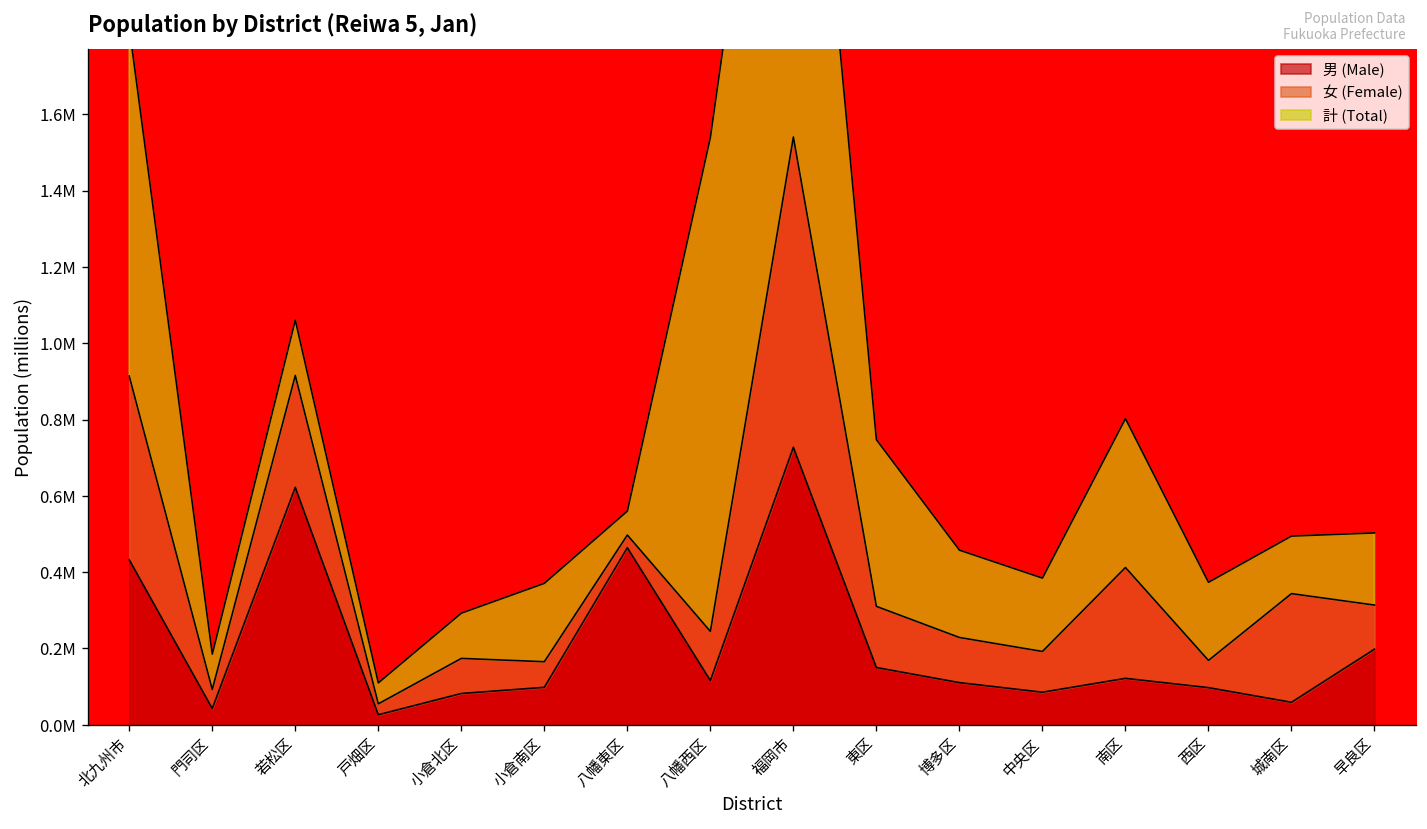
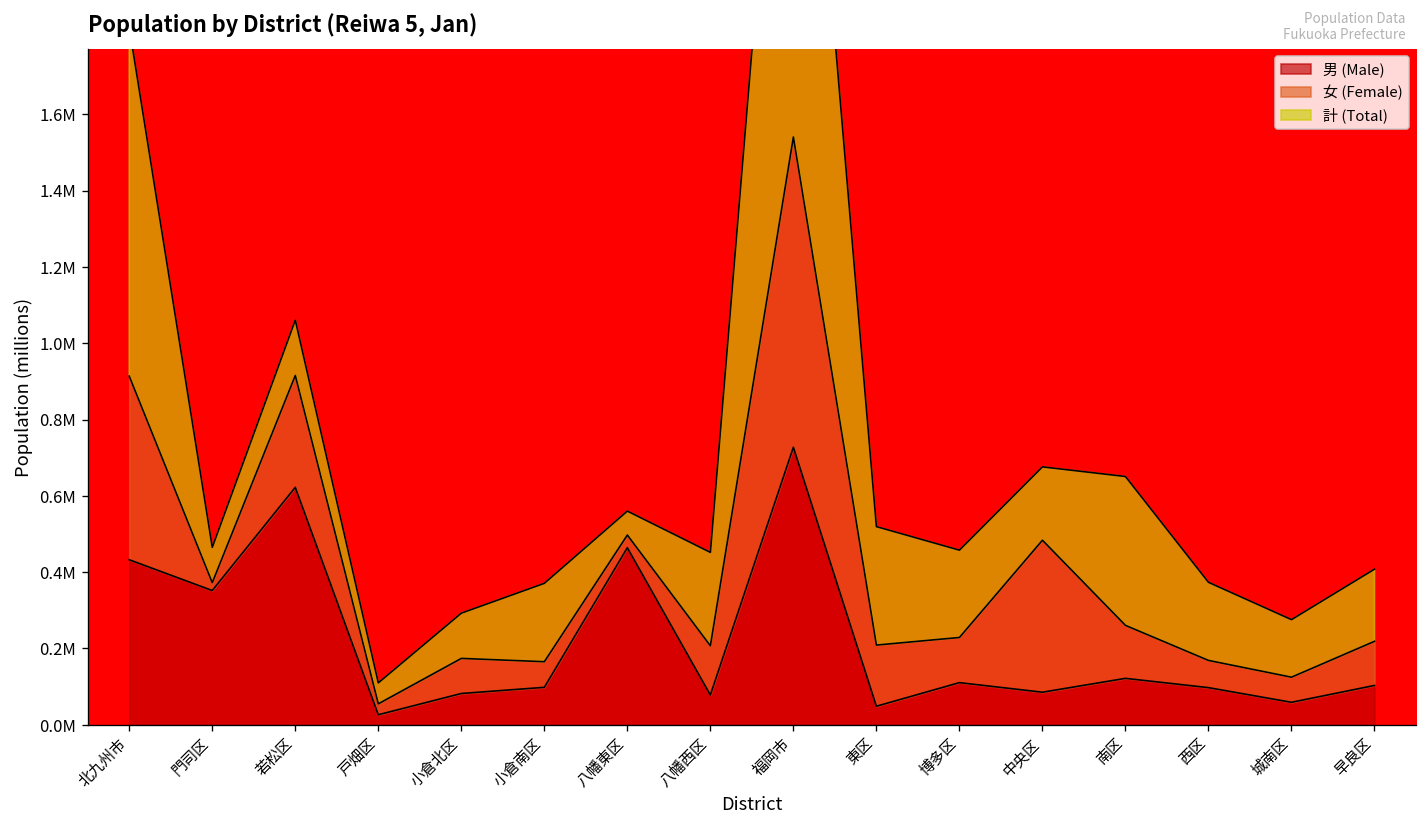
男 (Male), 門司区: 40000 -> 350000
女 (Female), 門司区: 50000 -> 20000
男 (Male), 八幡西区: 120000 -> 80000
計 (Total), 八幡西区: 1290000 -> 240000
男 (Male), 東区: 150000 -> 50000
計 (Total), 東区: 440000 -> 310000
女 (Female), 中央区: 110000 -> 400000
女 (Female), 南区: 290000 -> 140000
女 (Female), 城南区: 280000 -> 70000
男 (Male), 早良区: 200000 -> 100000
